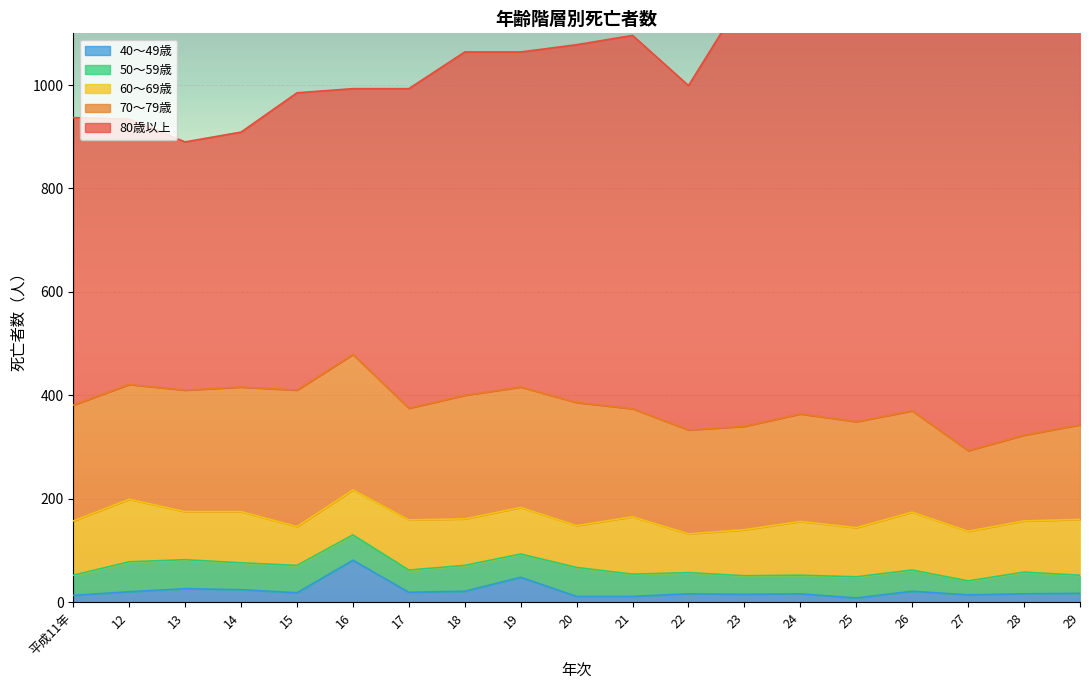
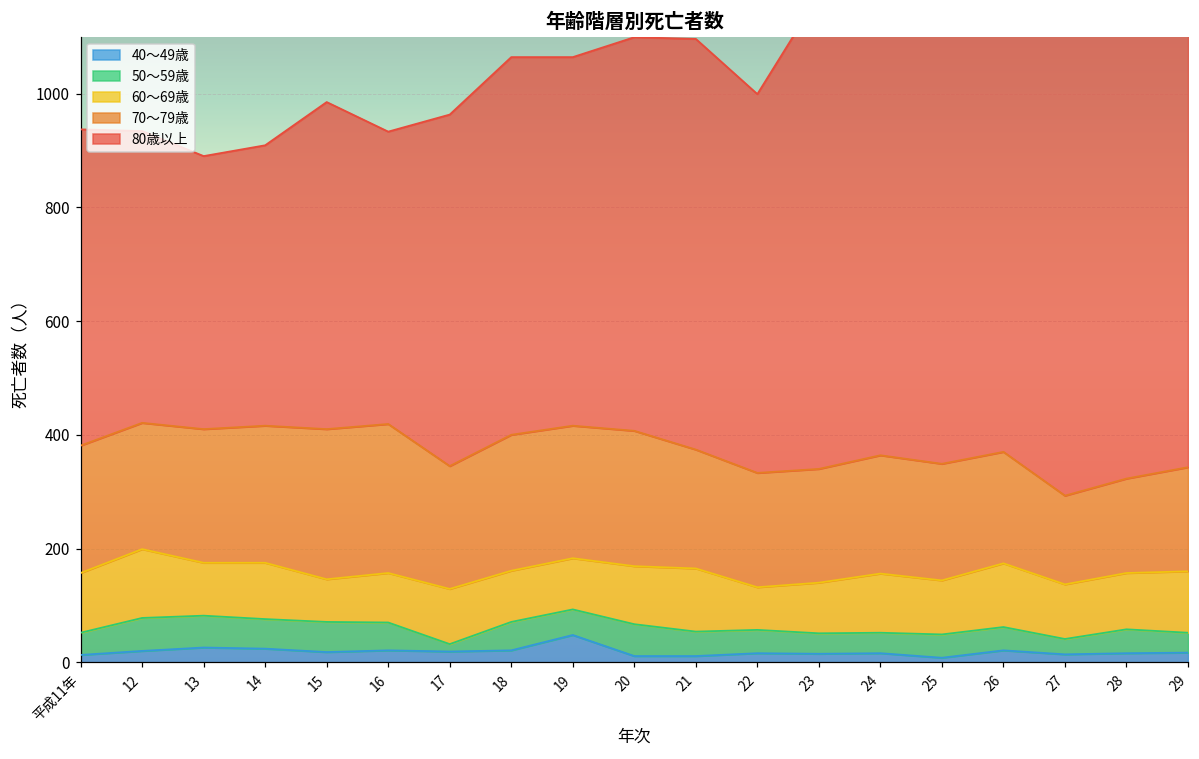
40～49歳, 16: 80 -> 20
50～59歳, 17: 40 -> 10
60～69歳, 20: 80 -> 100
